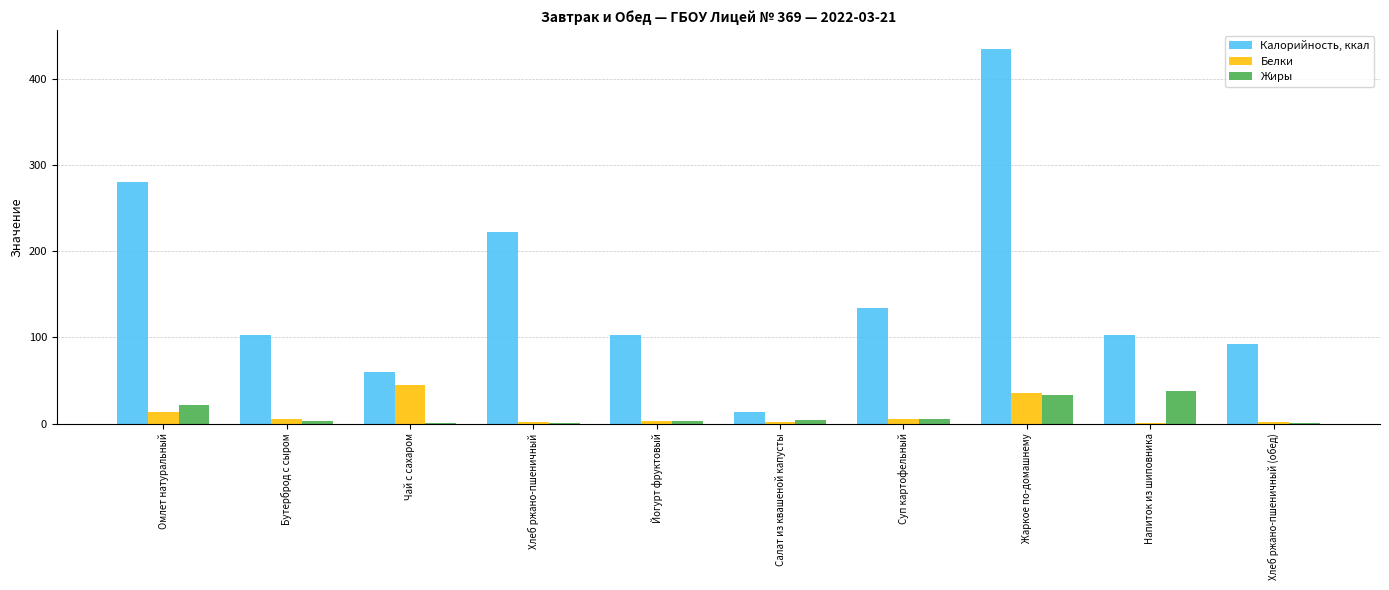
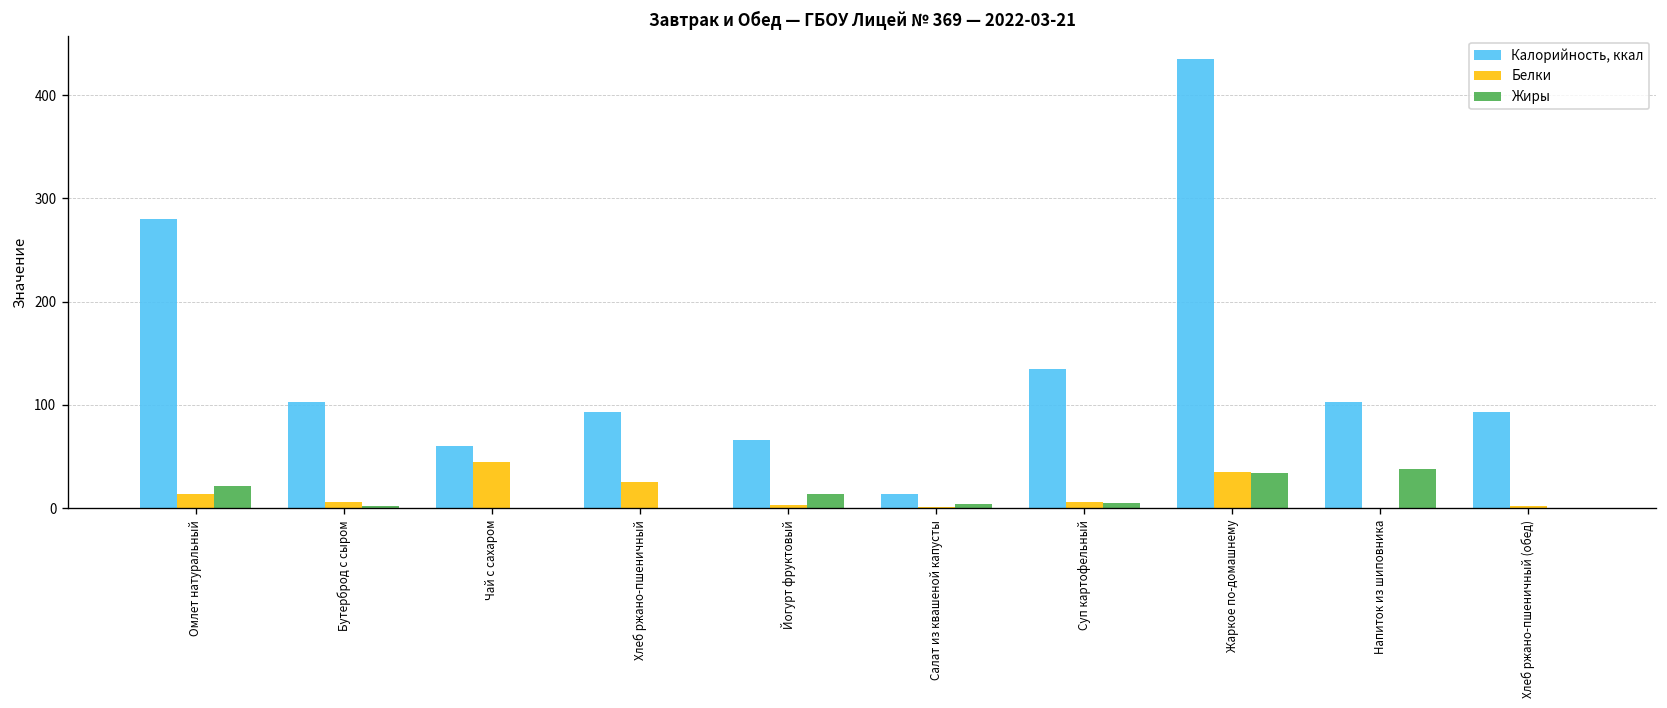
Калорийность, ккал, Хлеб ржано-пшеничный: 220 -> 90
Белки, Хлеб ржано-пшеничный: 0 -> 30
Калорийность, ккал, Йогурт фруктовый: 100 -> 70
Жиры, Йогурт фруктовый: 0 -> 10
